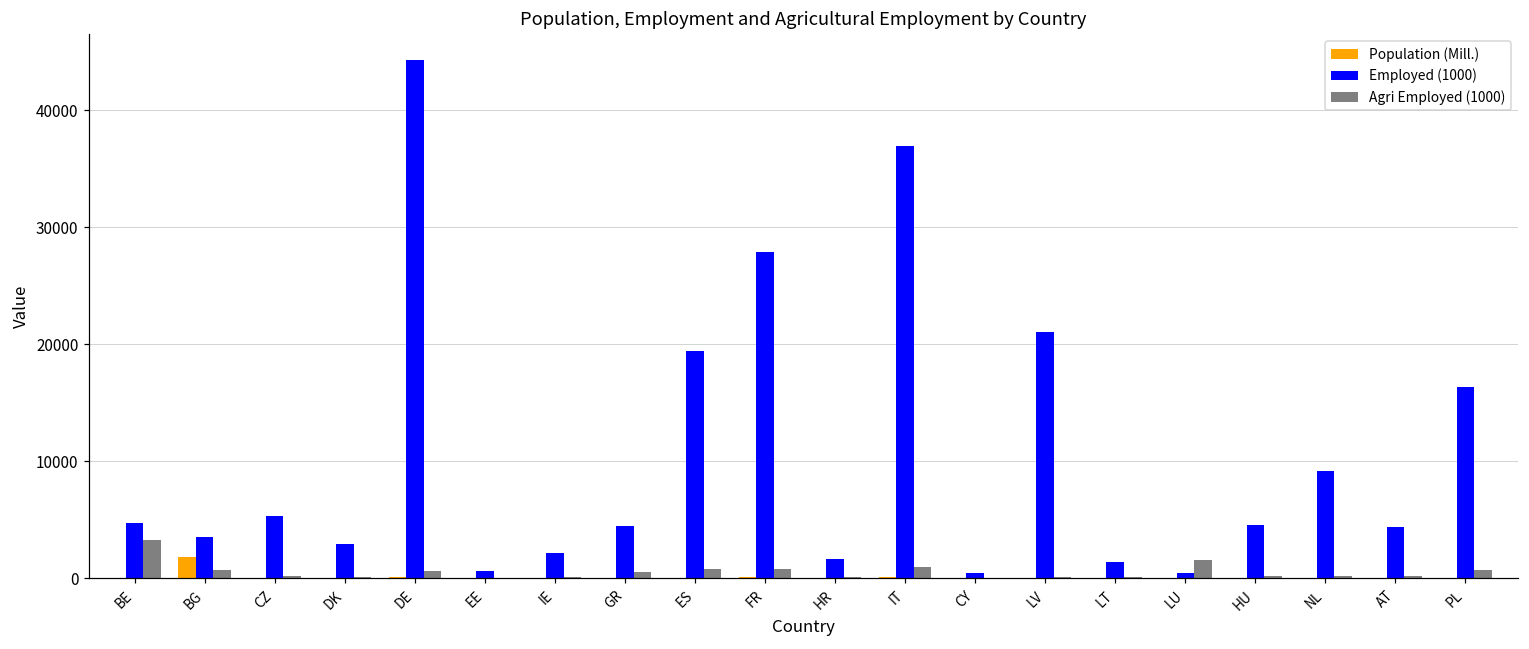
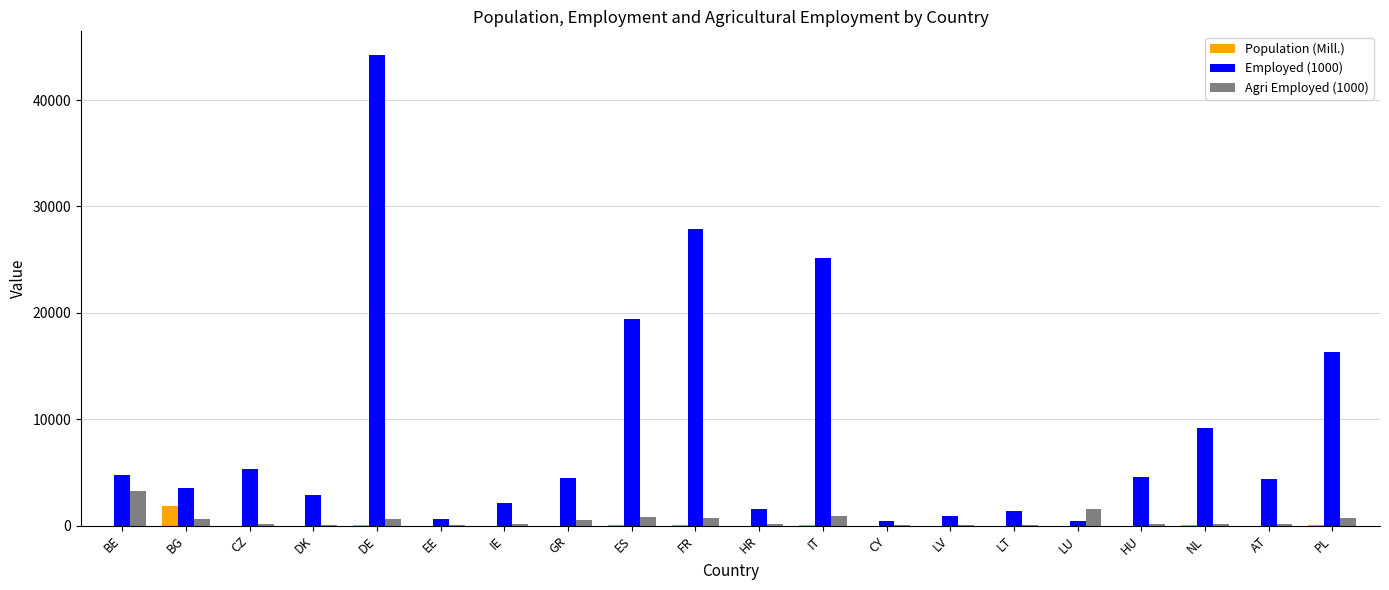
Employed (1000), IT: 36900 -> 25100
Employed (1000), LV: 21000 -> 900
